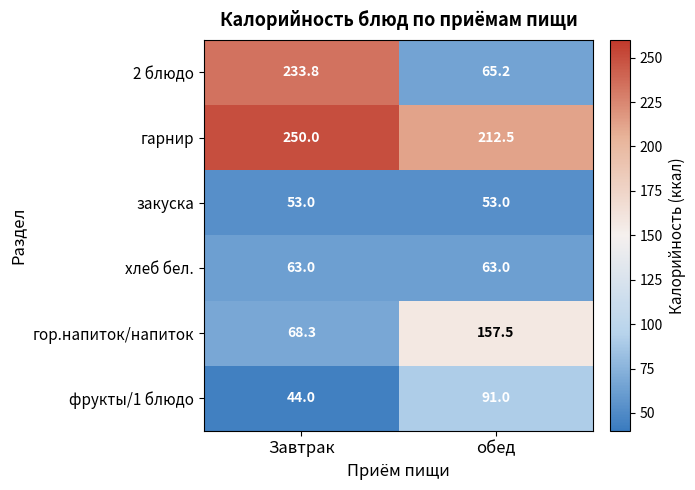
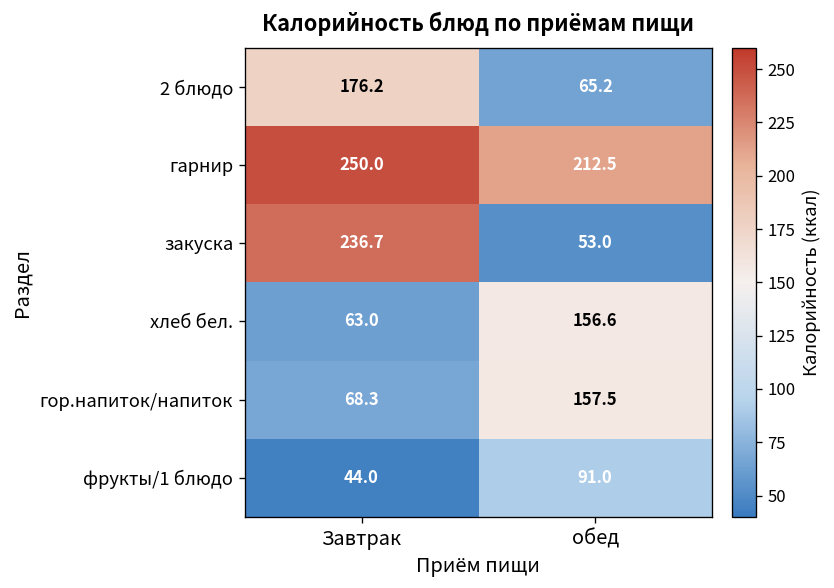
2 блюдо, Завтрак: 233.8 -> 176.2
закуска, Завтрак: 53.0 -> 236.7
хлеб бел., обед: 63.0 -> 156.6
